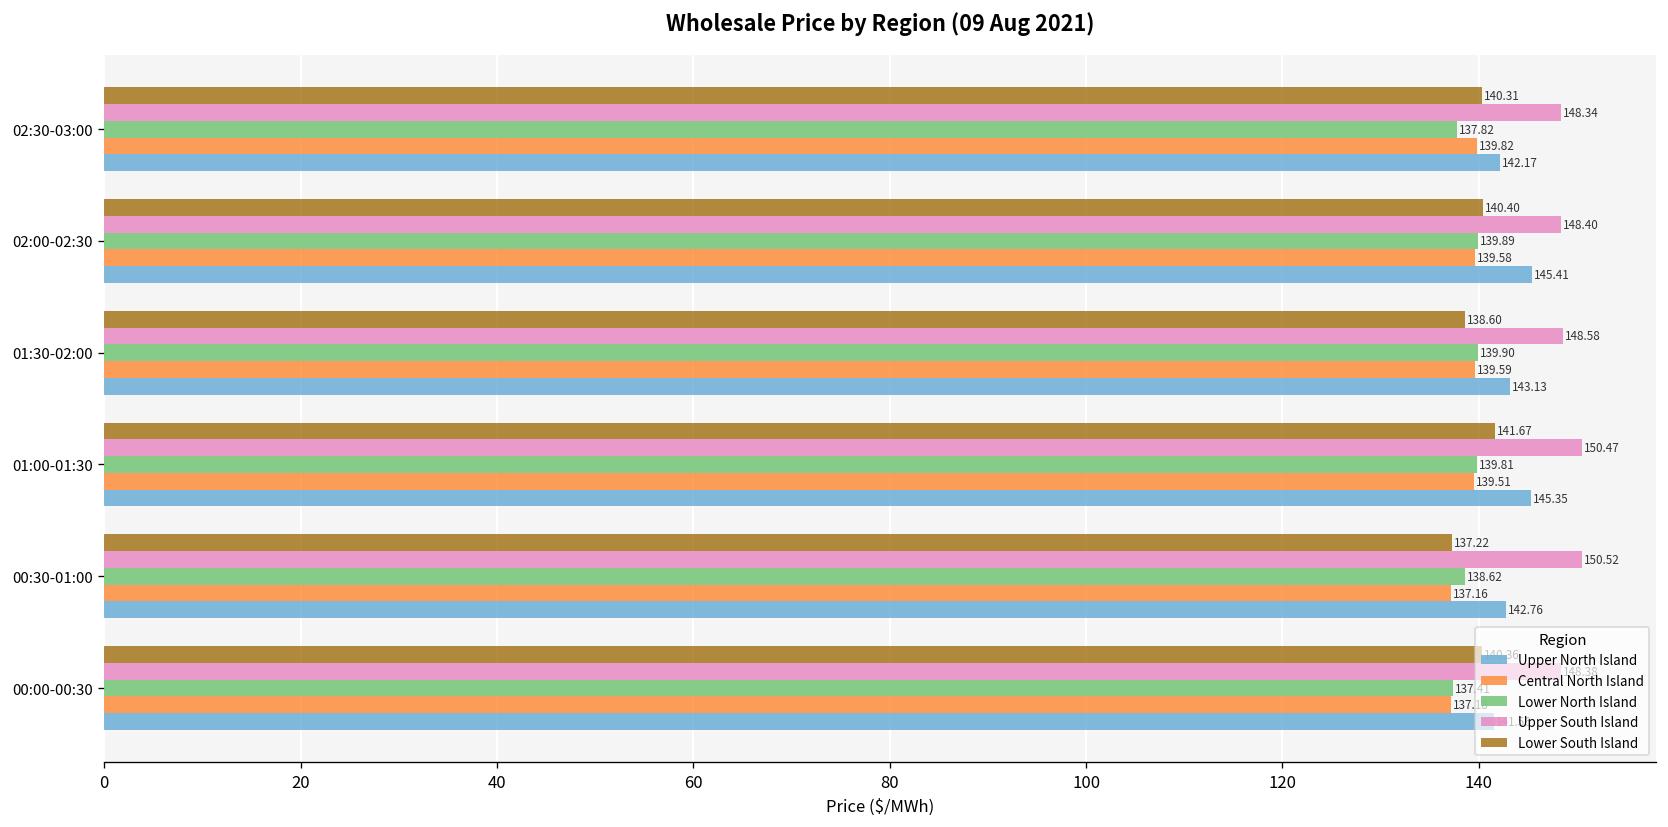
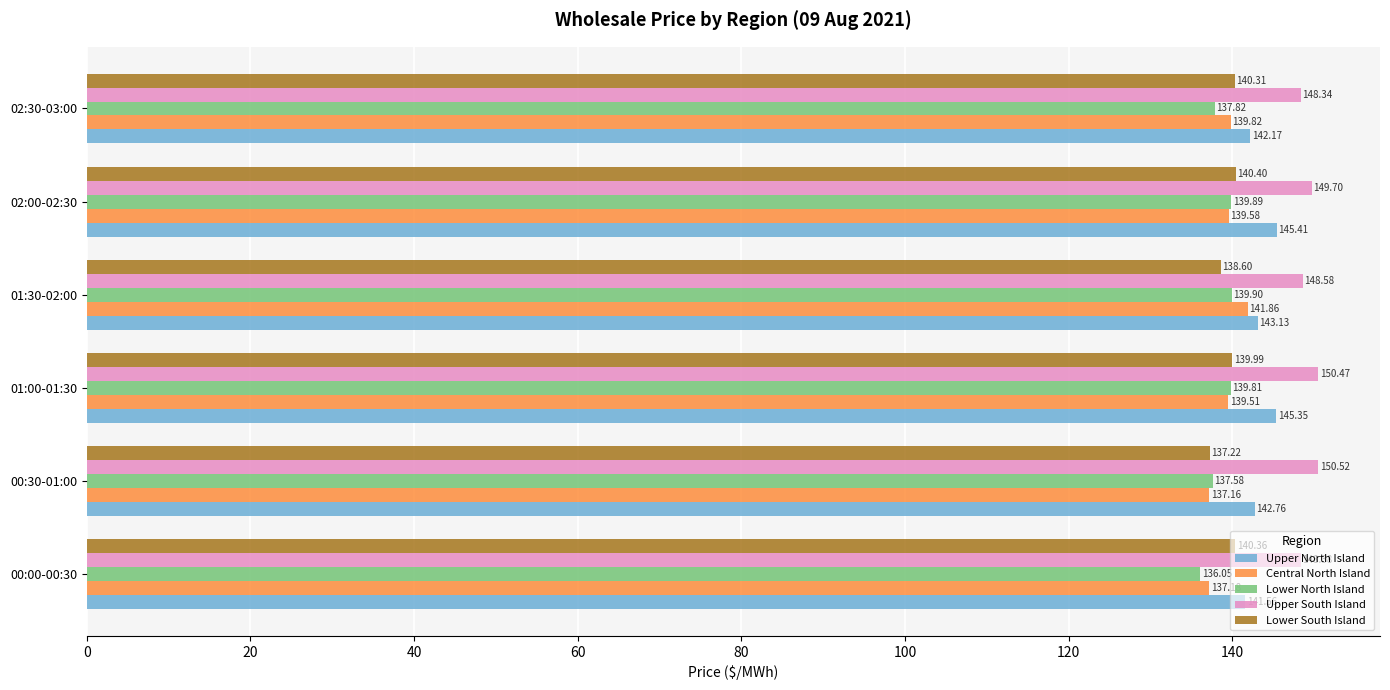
Upper South Island, 02:00-02:30: 148.40 -> 149.70
Central North Island, 01:30-02:00: 139.59 -> 141.86
Lower South Island, 01:00-01:30: 141.67 -> 139.99
Lower North Island, 00:30-01:00: 138.62 -> 137.58
Lower North Island, 00:00-00:30: 137 -> 136
